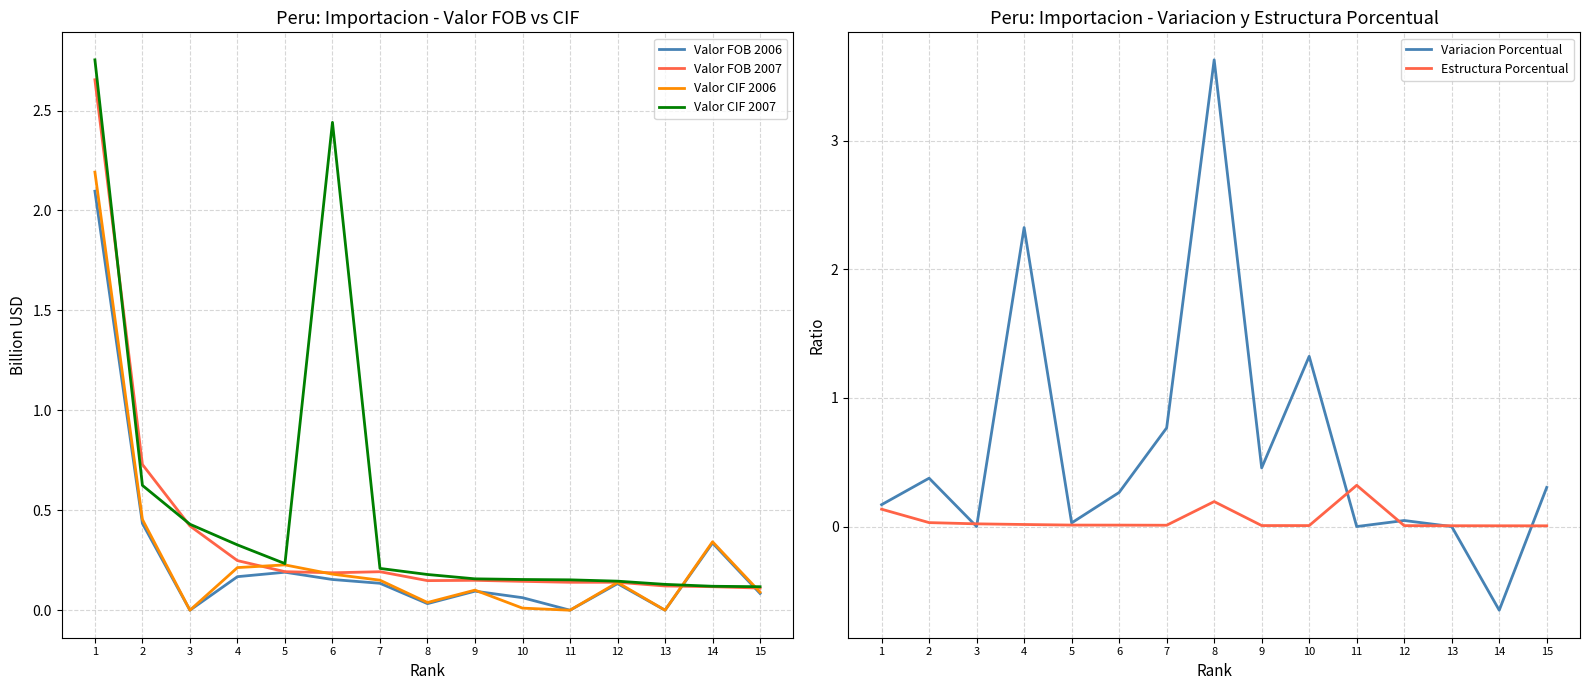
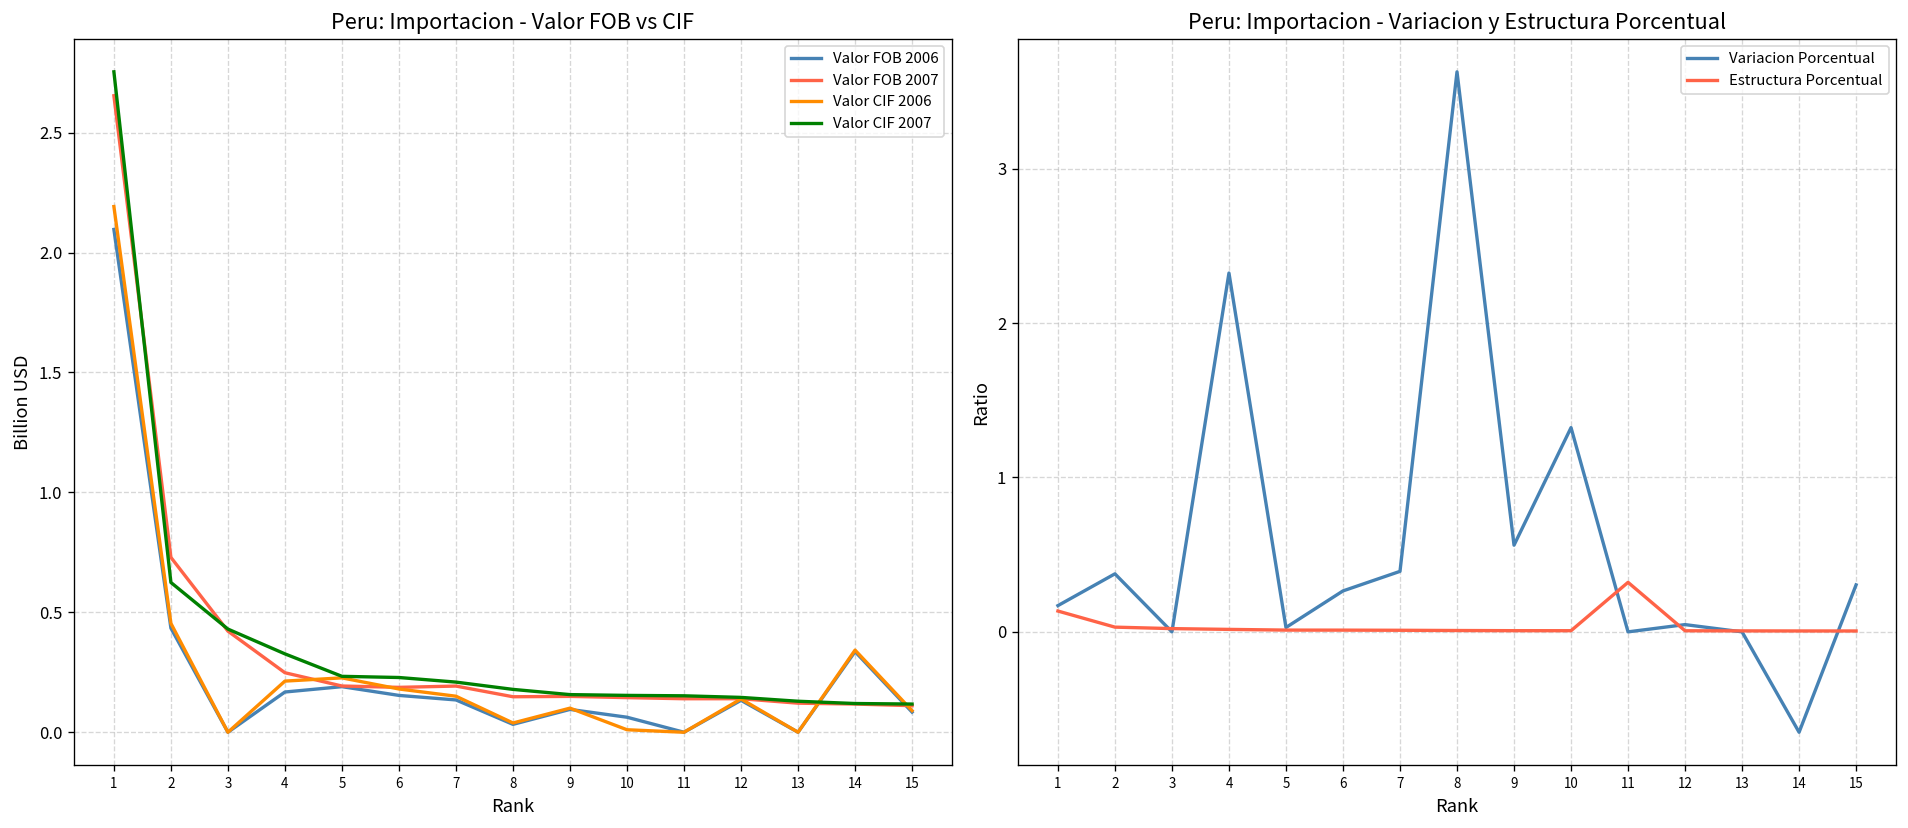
Peru: Importacion - Valor FOB vs CIF, Valor CIF 2007, 6: 2.44 -> 0.23
Peru: Importacion - Variacion y Estructura Porcentual, Variacion Porcentual, 7: 0.77 -> 0.39
Peru: Importacion - Variacion y Estructura Porcentual, Estructura Porcentual, 8: 0.19 -> 0.01
Peru: Importacion - Variacion y Estructura Porcentual, Variacion Porcentual, 9: 0.46 -> 0.56
